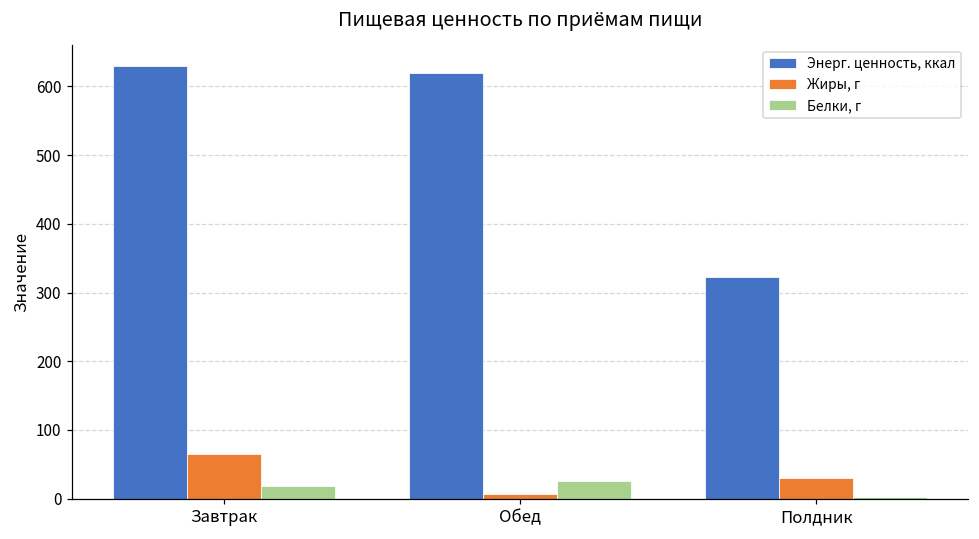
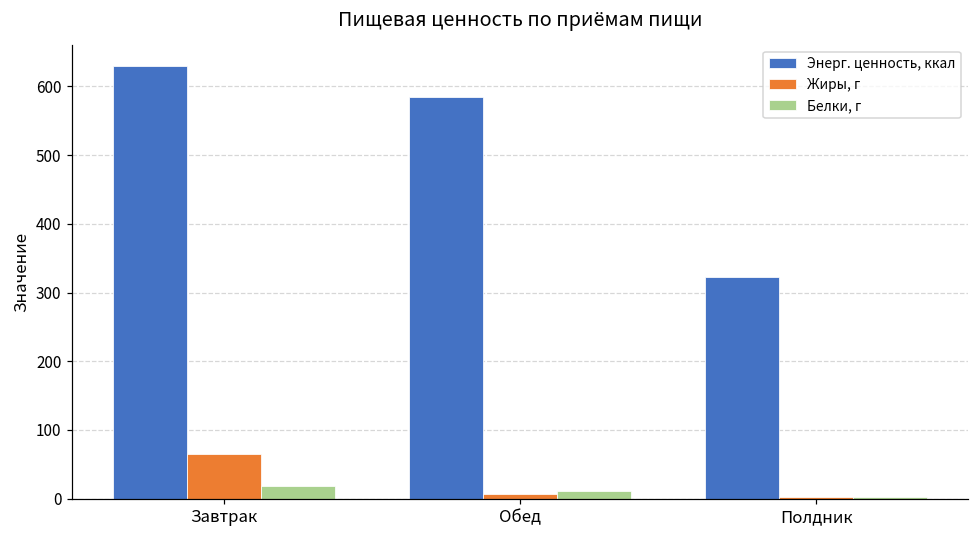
Энерг. ценность, ккал, Обед: 620 -> 580
Белки, г, Обед: 30 -> 10
Жиры, г, Полдник: 30 -> 0
